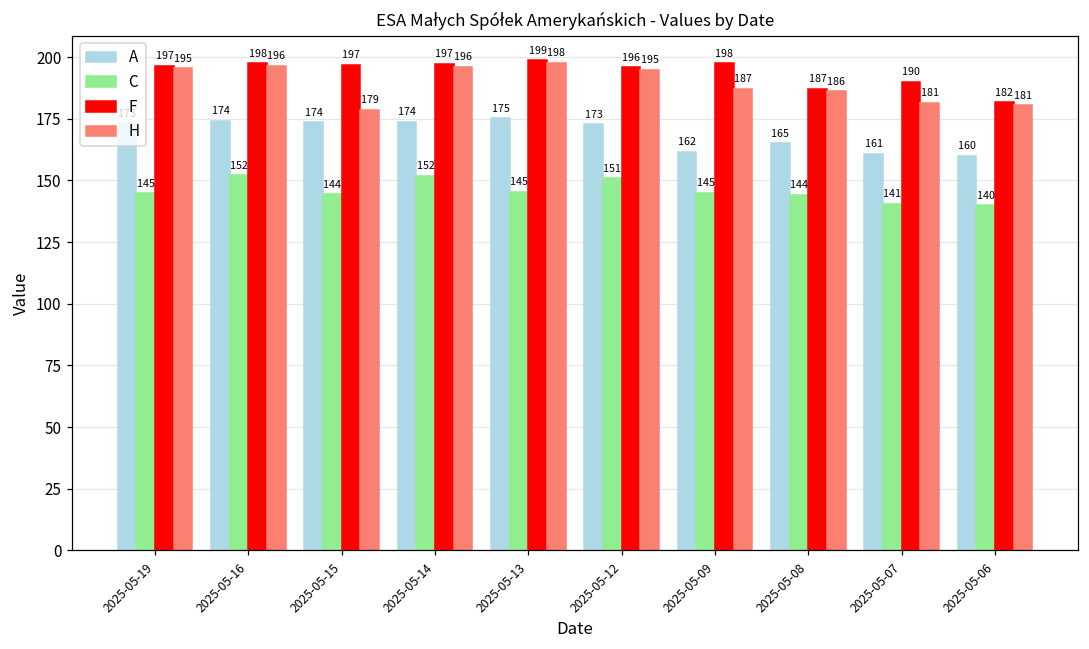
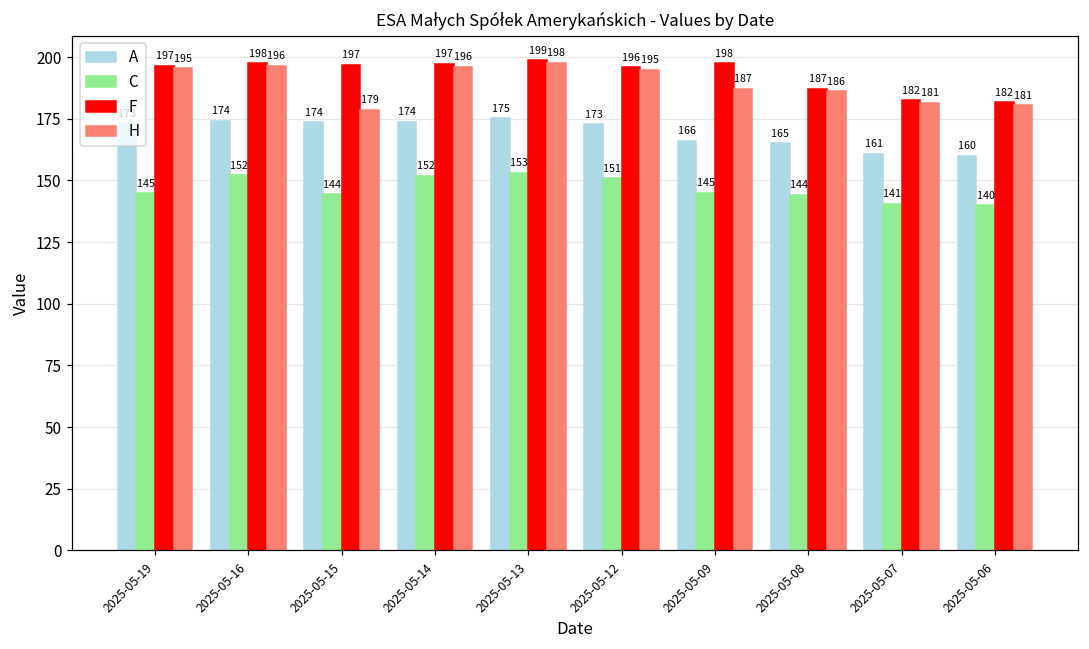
C, 2025-05-13: 145 -> 153
A, 2025-05-09: 162 -> 166
F, 2025-05-07: 190 -> 182
